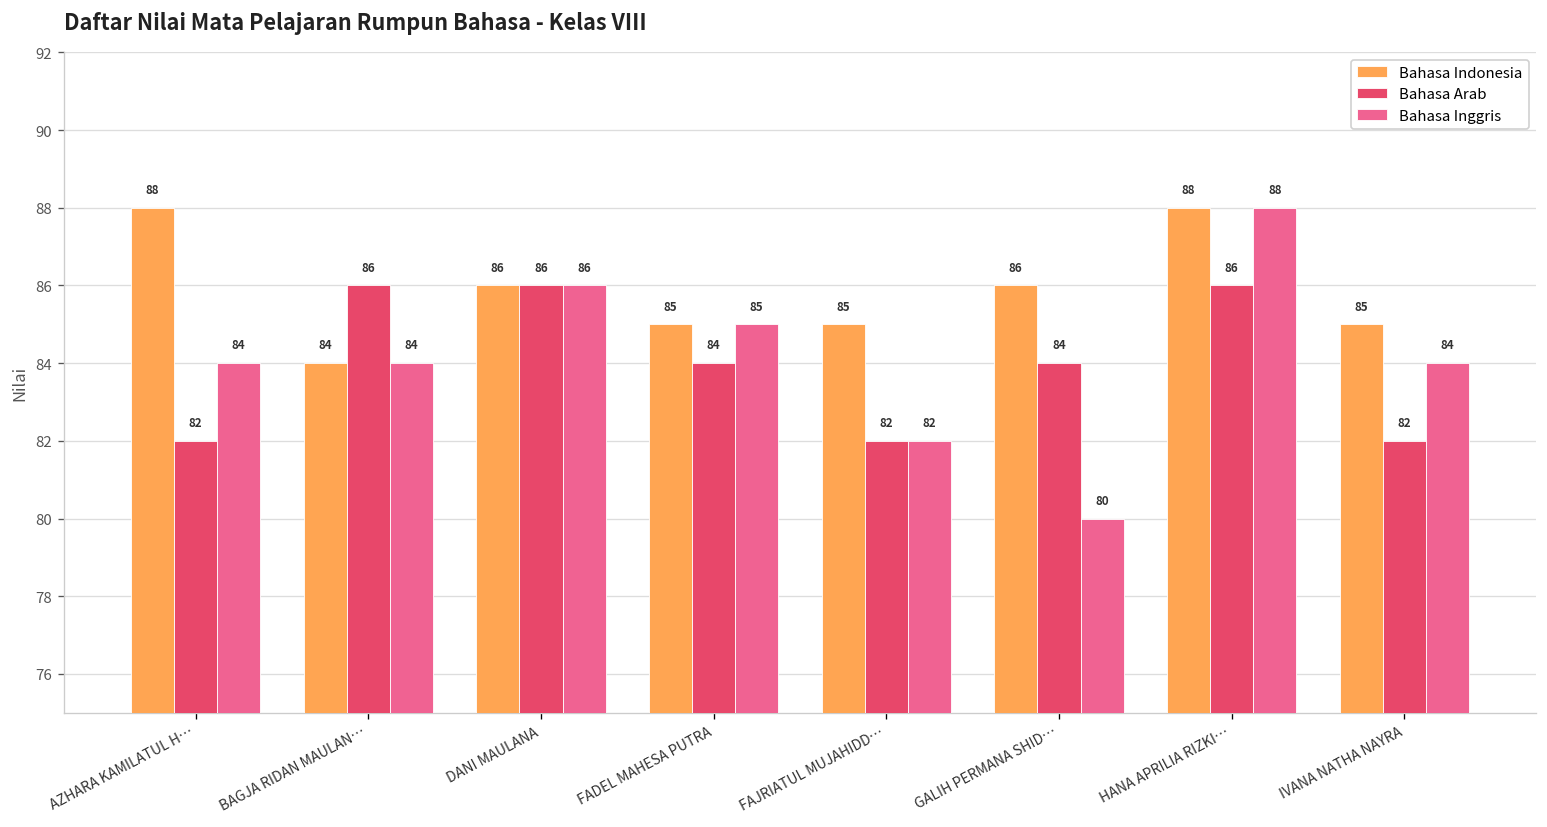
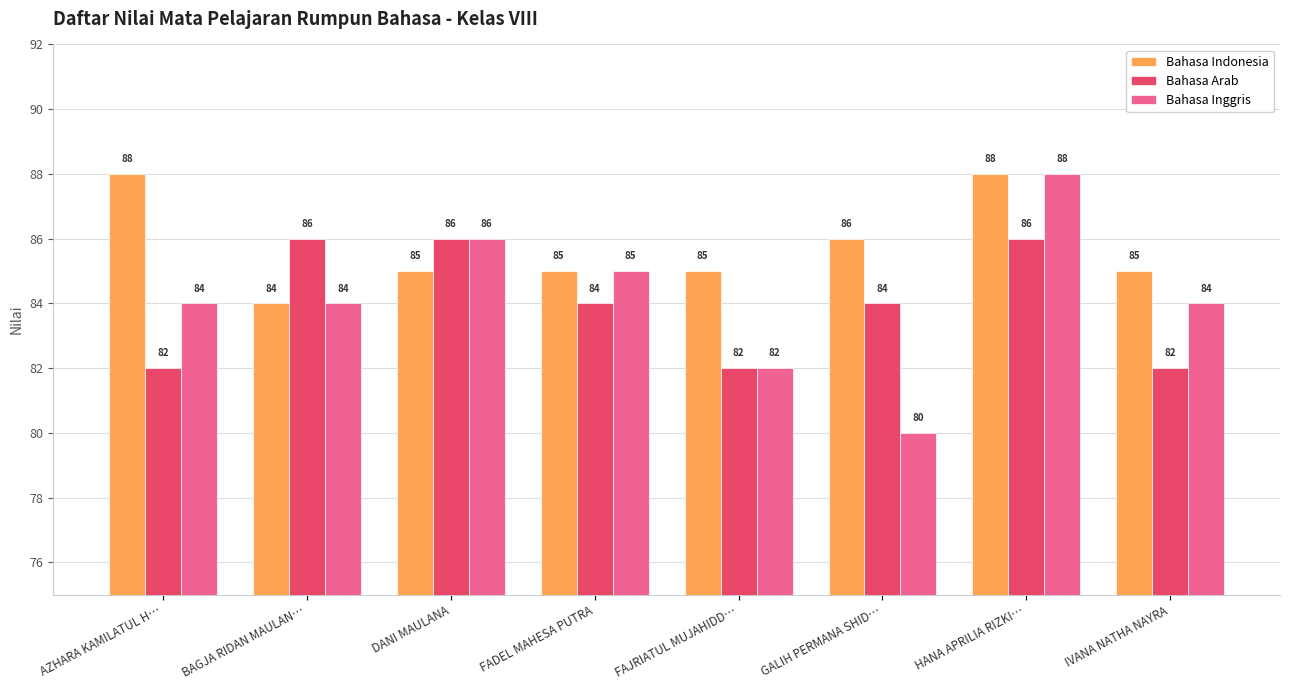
Bahasa Indonesia, DANI MAULANA: 86 -> 85
